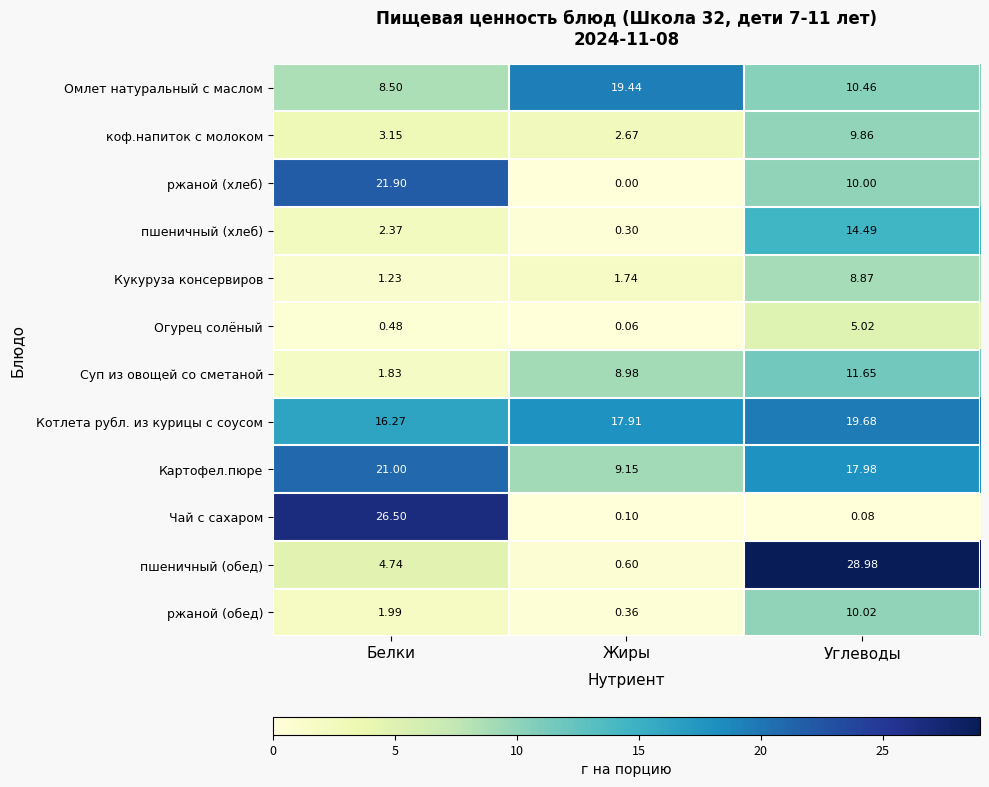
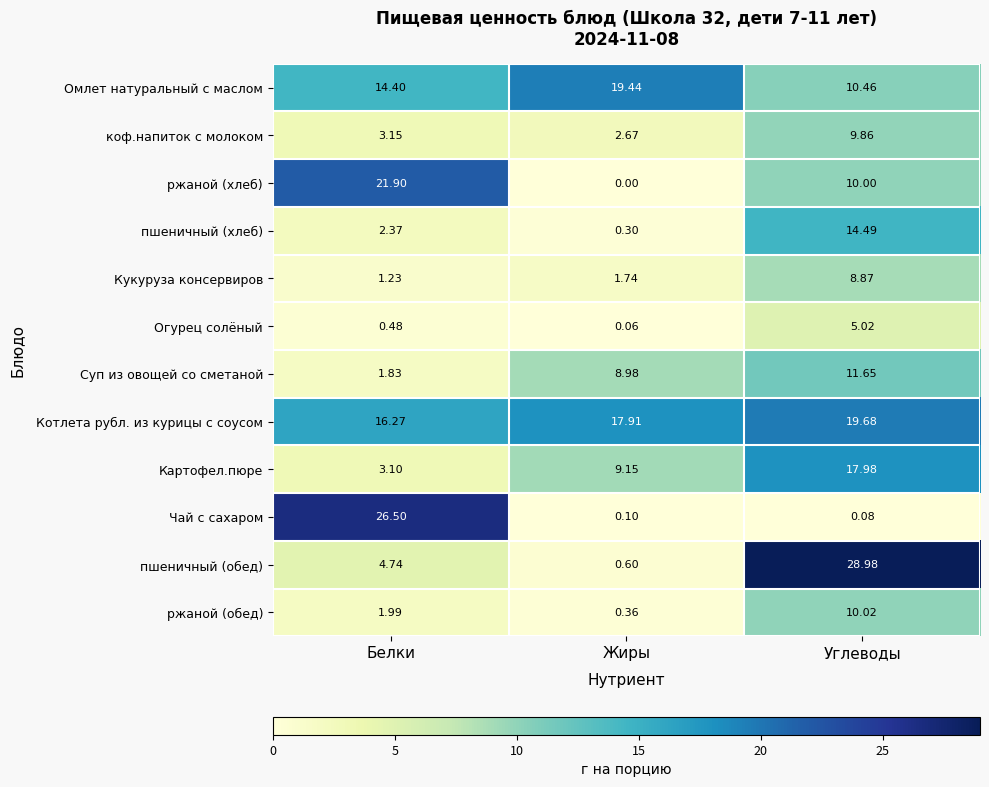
Омлет натуральный с маслом, Белки: 8.50 -> 14.40
Картофел.пюре, Белки: 21.00 -> 3.10
